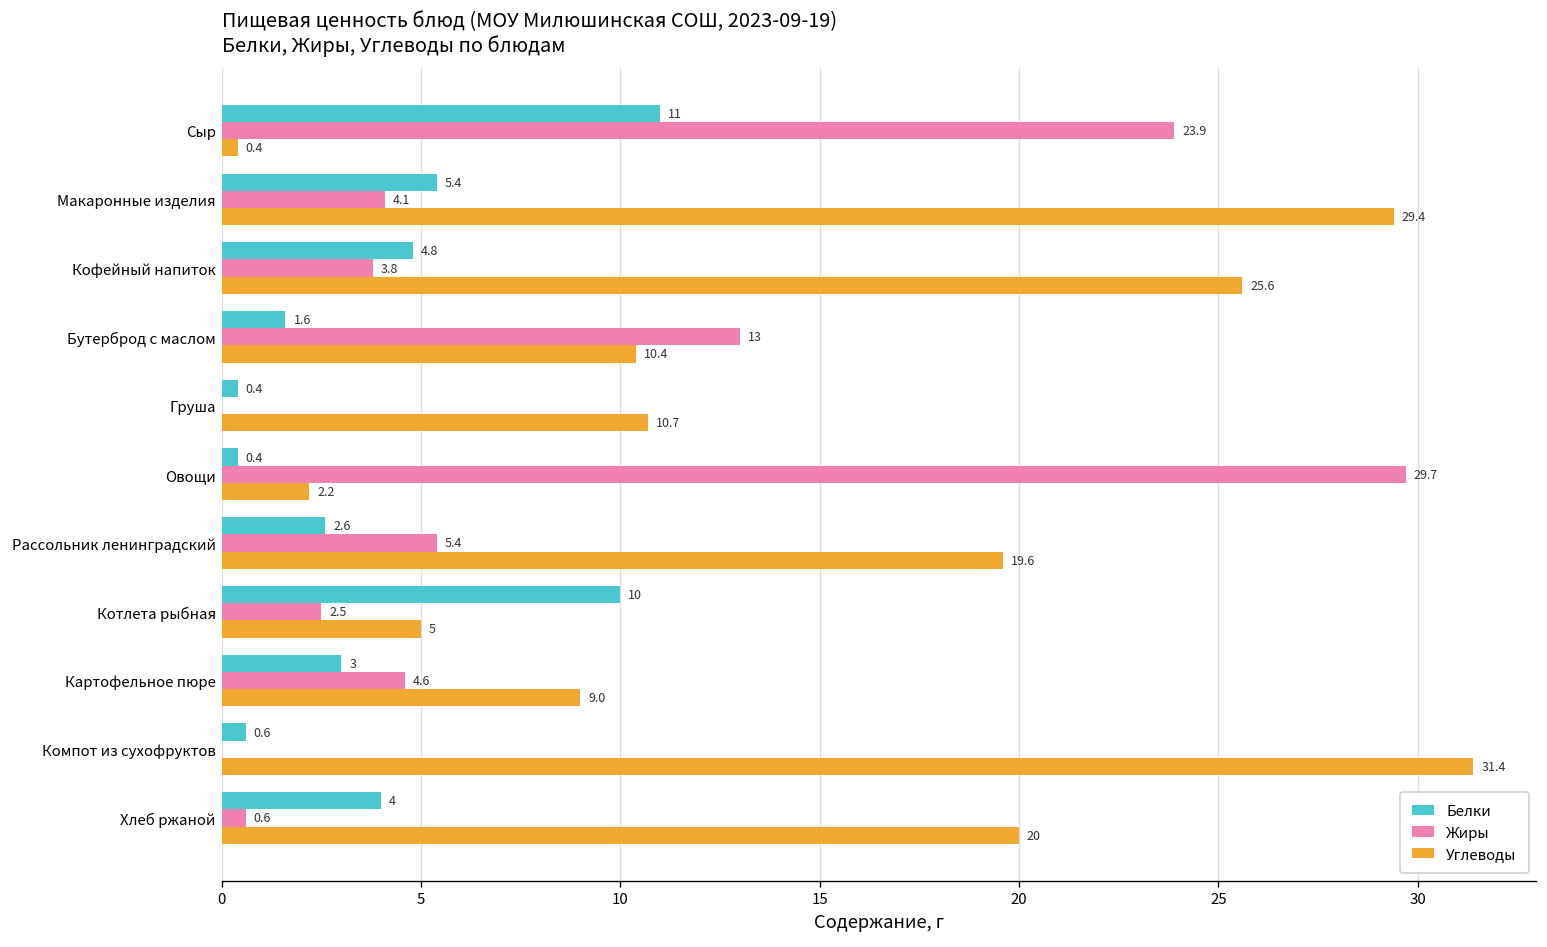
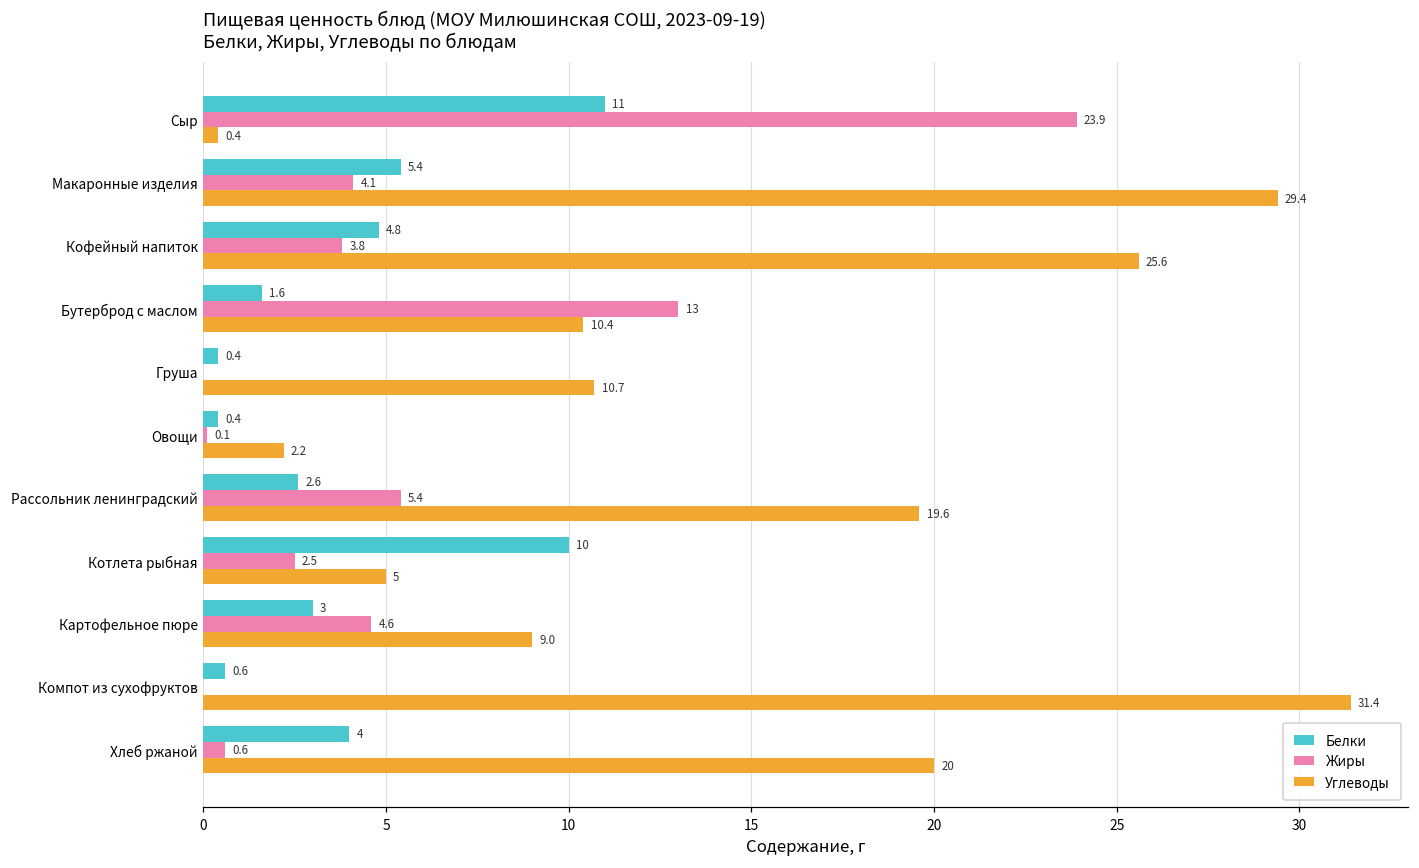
Жиры, Овощи: 29.7 -> 0.1
